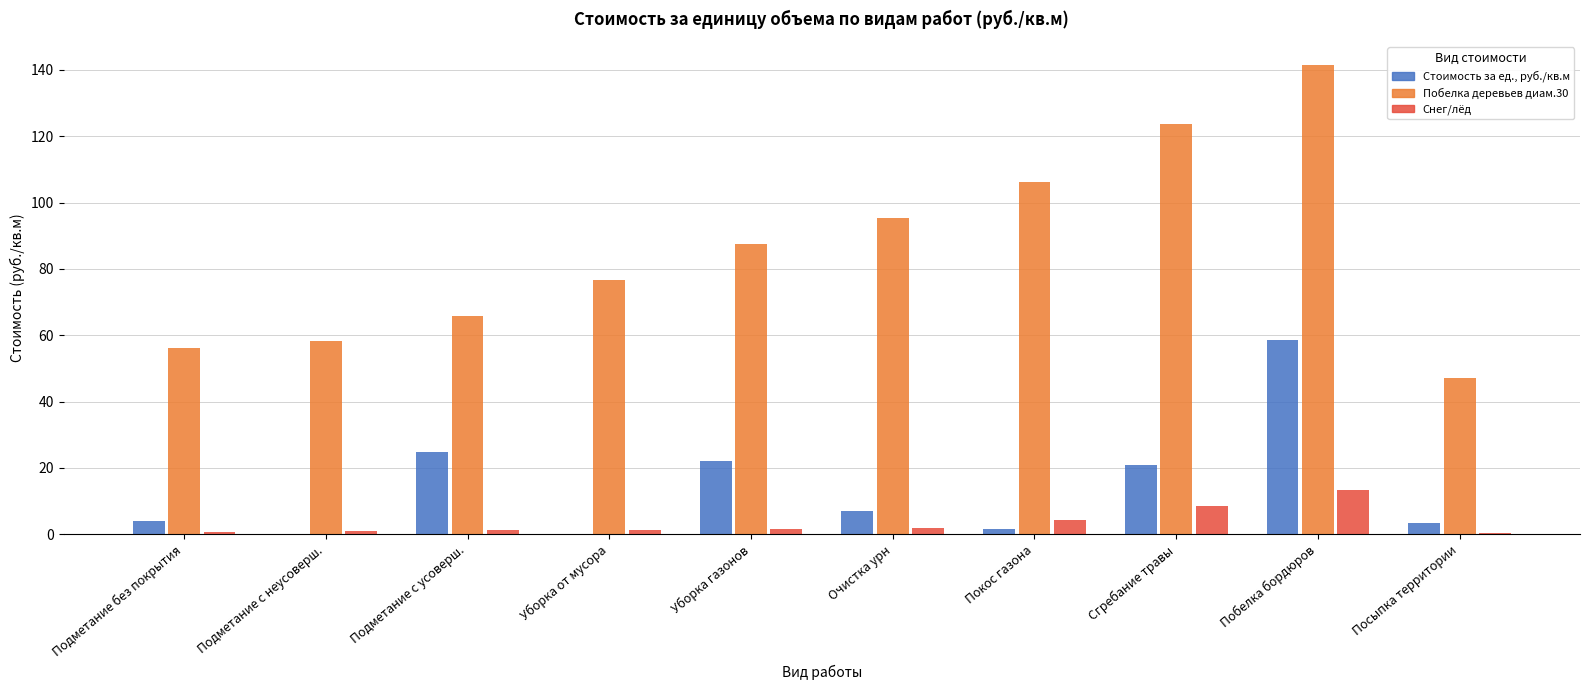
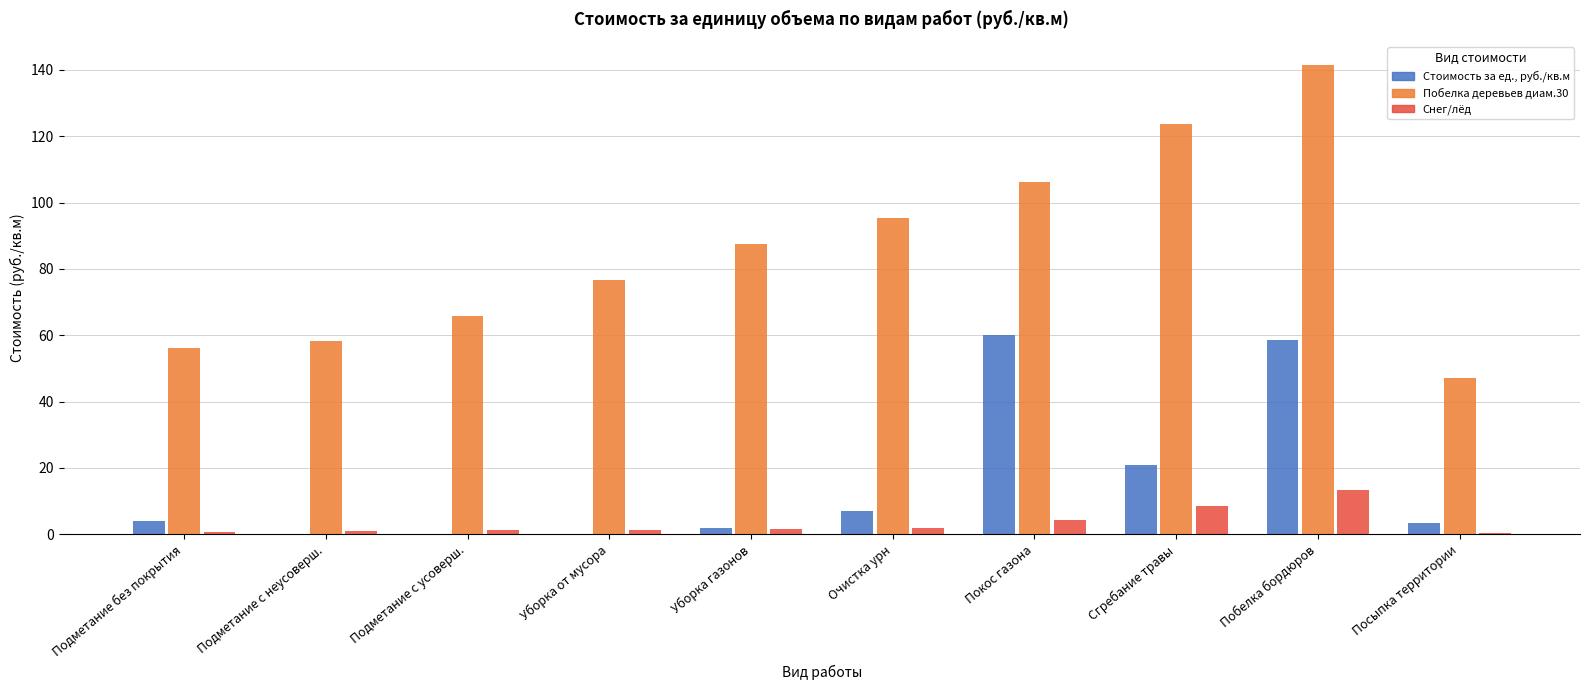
Стоимость за ед., руб./кв.м, Подметание с усоверш.: 25 -> 0
Стоимость за ед., руб./кв.м, Уборка газонов: 22 -> 2
Стоимость за ед., руб./кв.м, Покос газона: 2 -> 60
